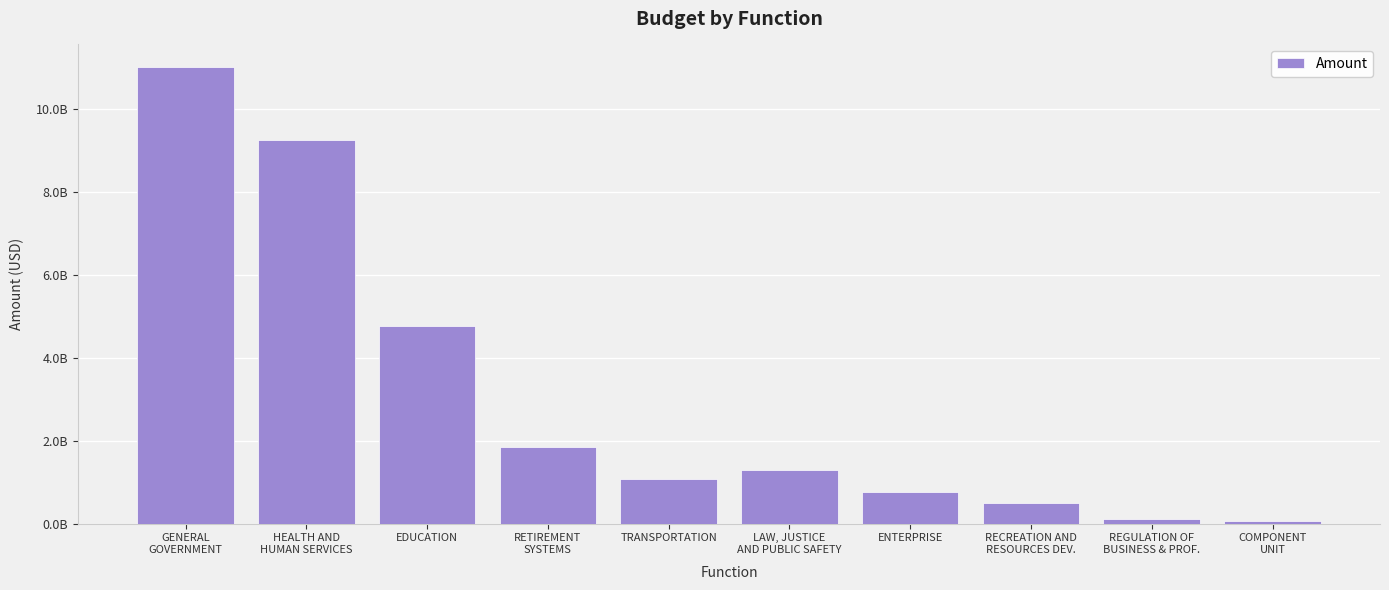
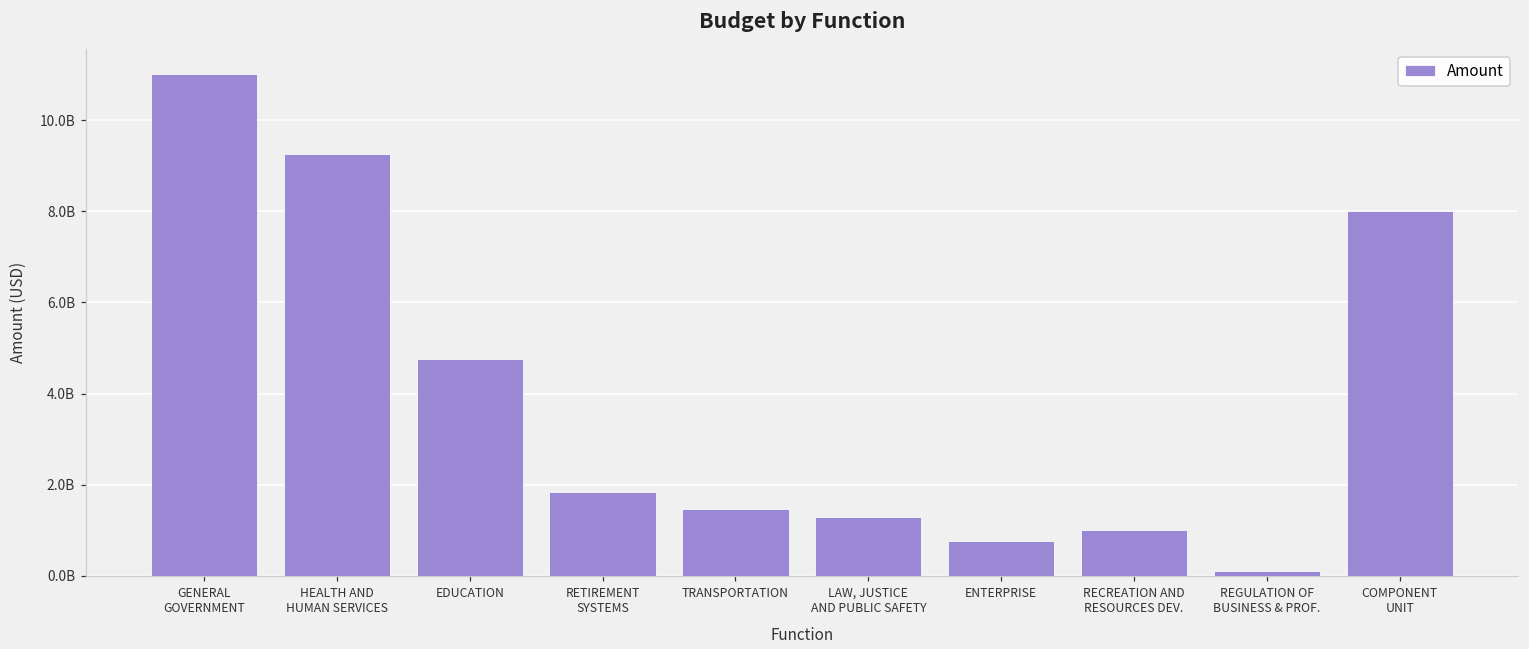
TRANSPORTATION: 1100000000 -> 1500000000
RECREATION AND RESOURCES DEV.: 500000000 -> 1000000000
COMPONENT UNIT: 100000000 -> 8000000000
